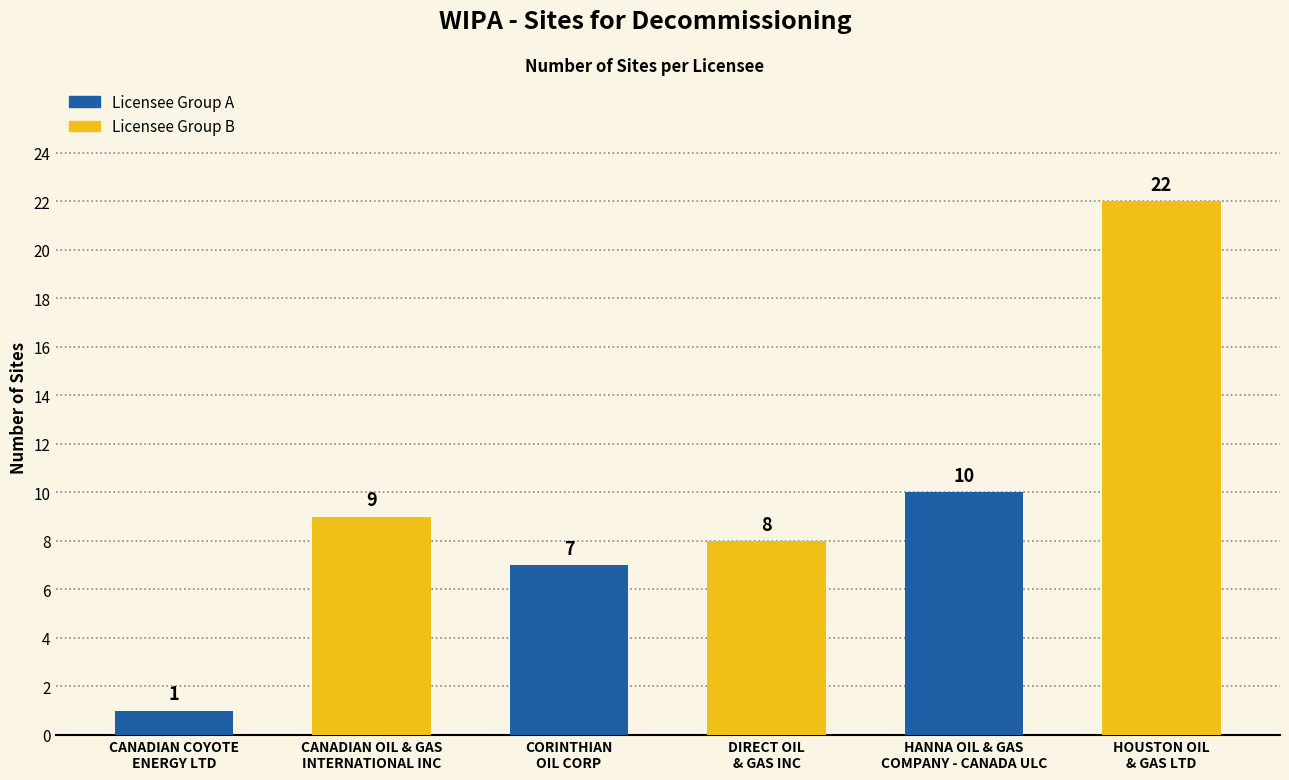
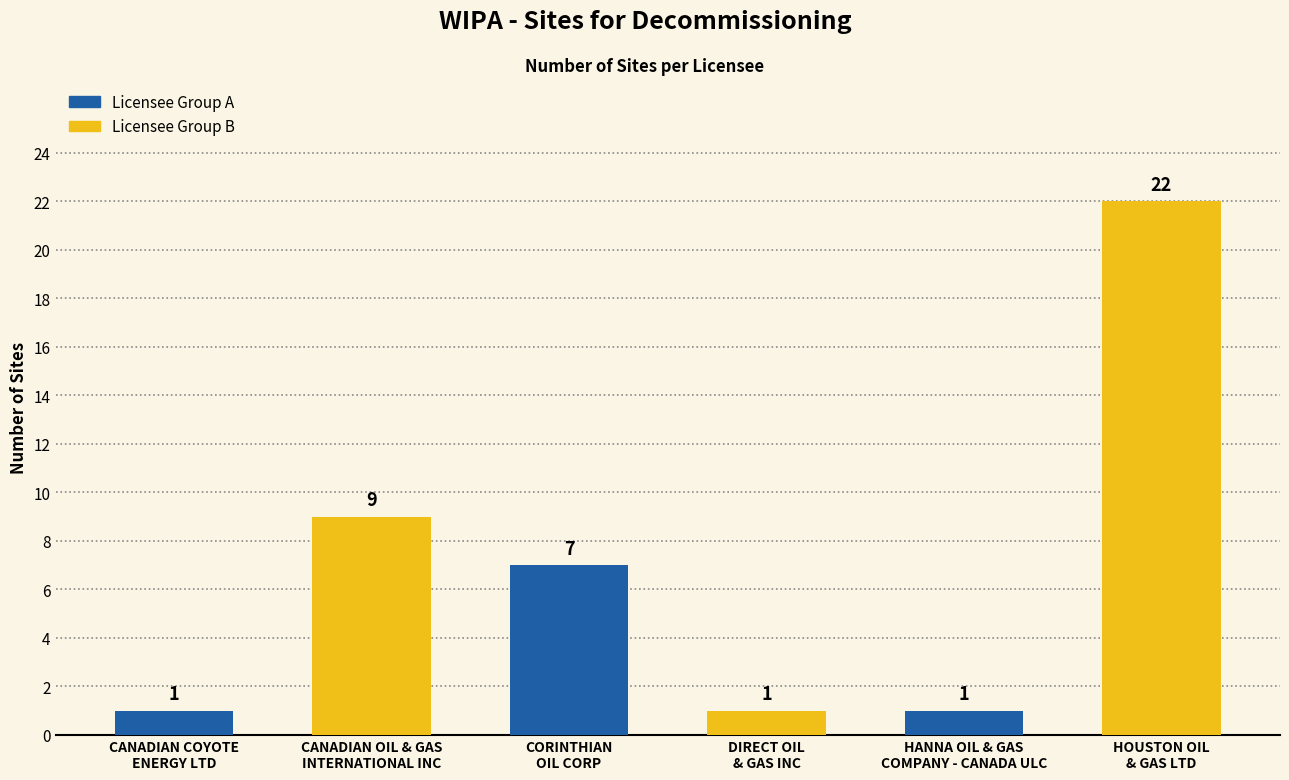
DIRECT OIL & GAS INC: 8 -> 1
HANNA OIL & GAS COMPANY - CANADA ULC: 10 -> 1
